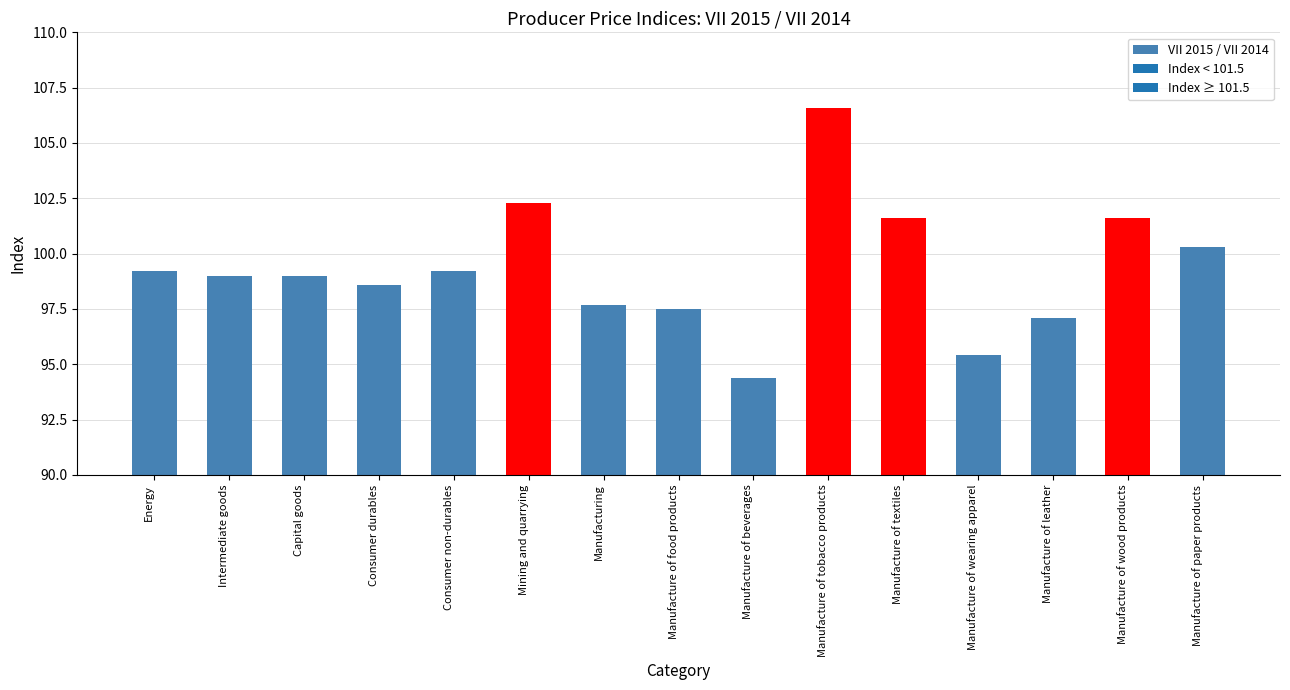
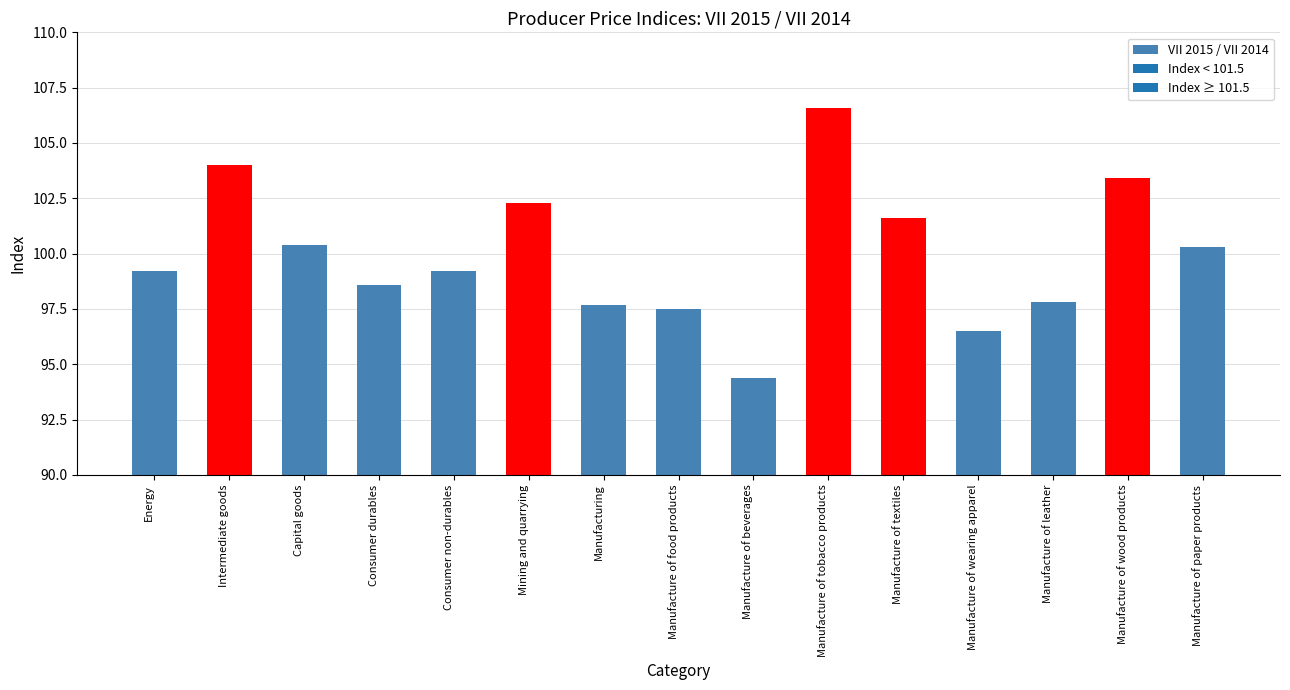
Intermediate goods: 99 -> 104
Capital goods: 99.0 -> 100.4
Manufacture of wearing apparel: 95.4 -> 96.5
Manufacture of leather: 97.1 -> 97.8
Manufacture of wood products: 101.6 -> 103.4
